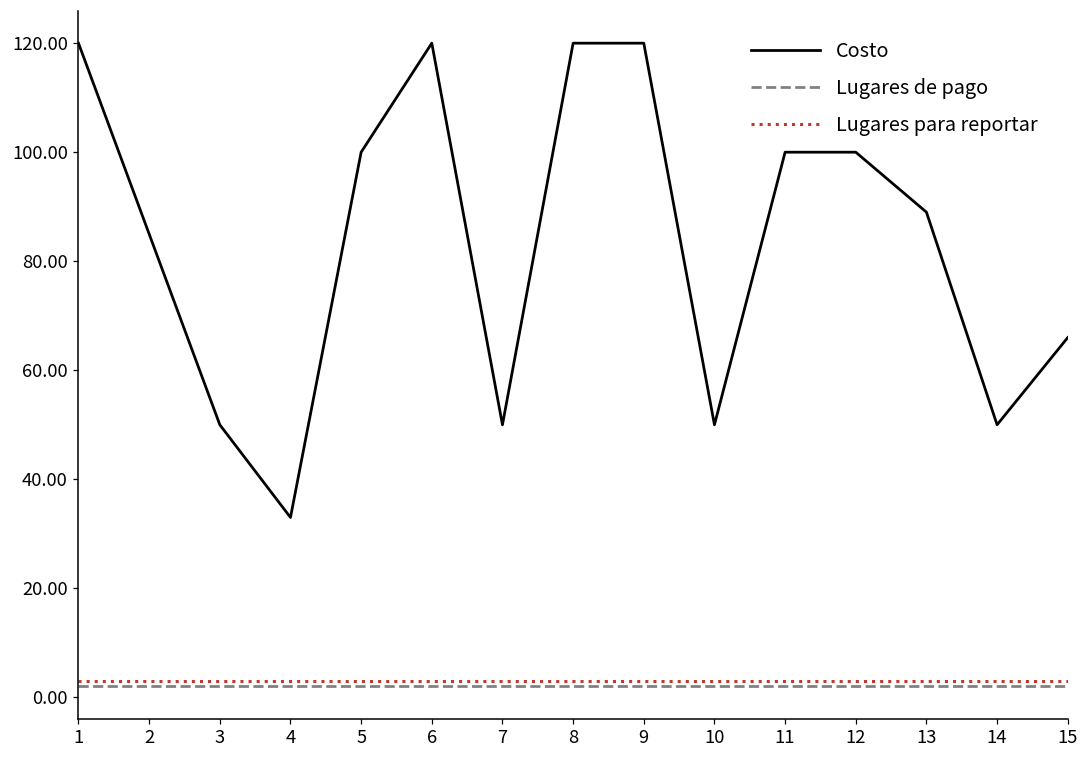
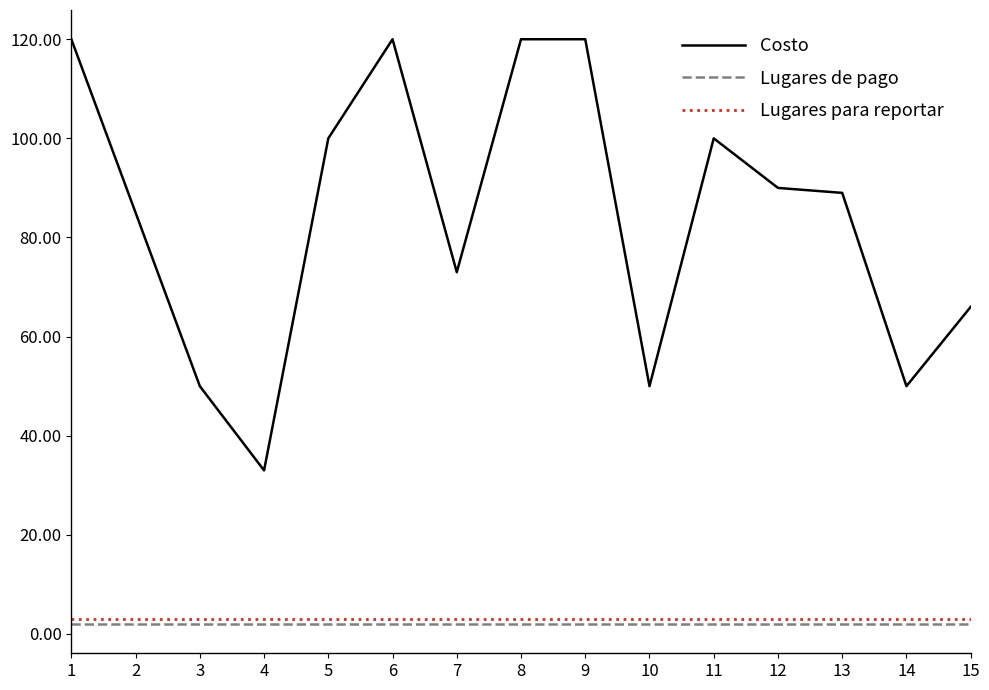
Costo, 7: 50 -> 73
Costo, 12: 100 -> 90
